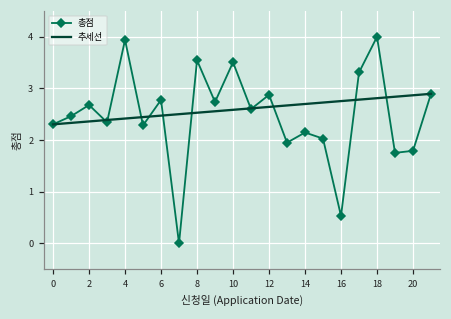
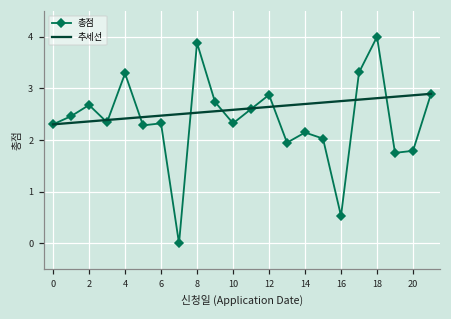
총점, 4: 3.9 -> 3.3
총점, 6: 2.8 -> 2.3
총점, 8: 3.5 -> 3.9
총점, 10: 3.5 -> 2.3
